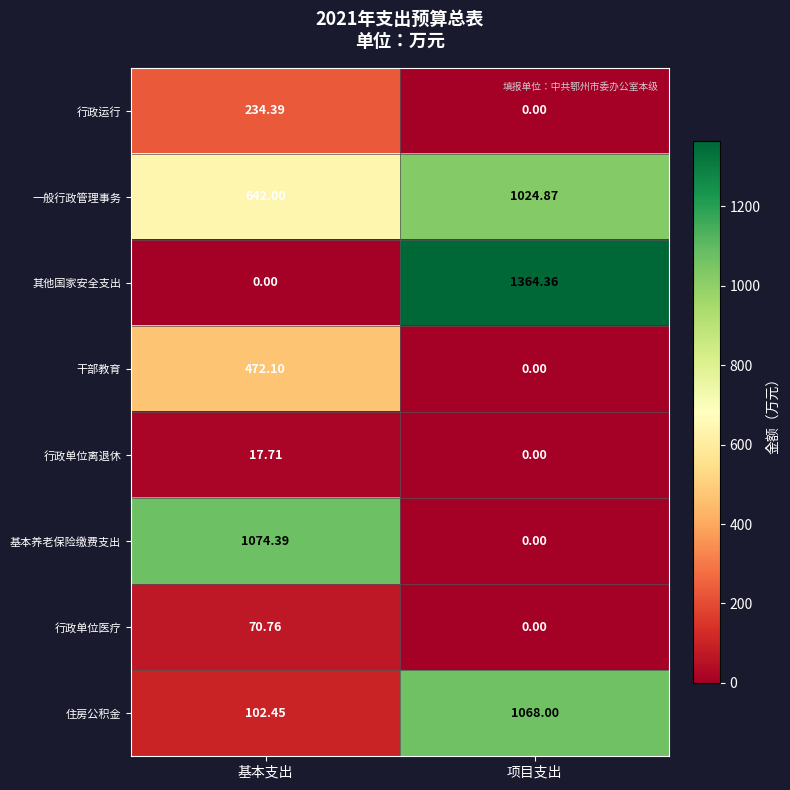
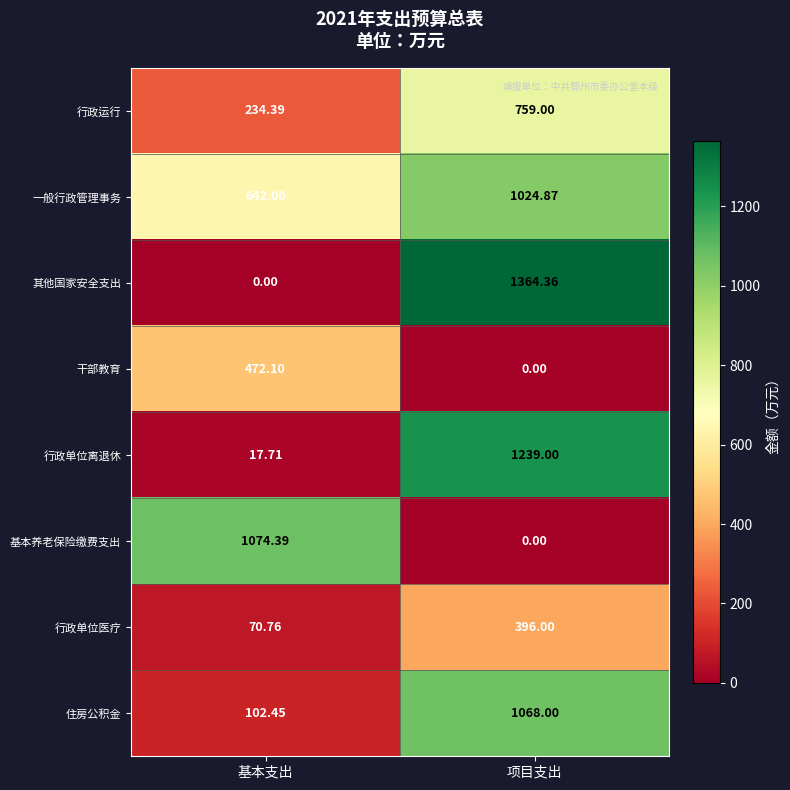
行政运行, 项目支出: 0.00 -> 759.00
行政单位离退休, 项目支出: 0.00 -> 1239.00
行政单位医疗, 项目支出: 0.00 -> 396.00
